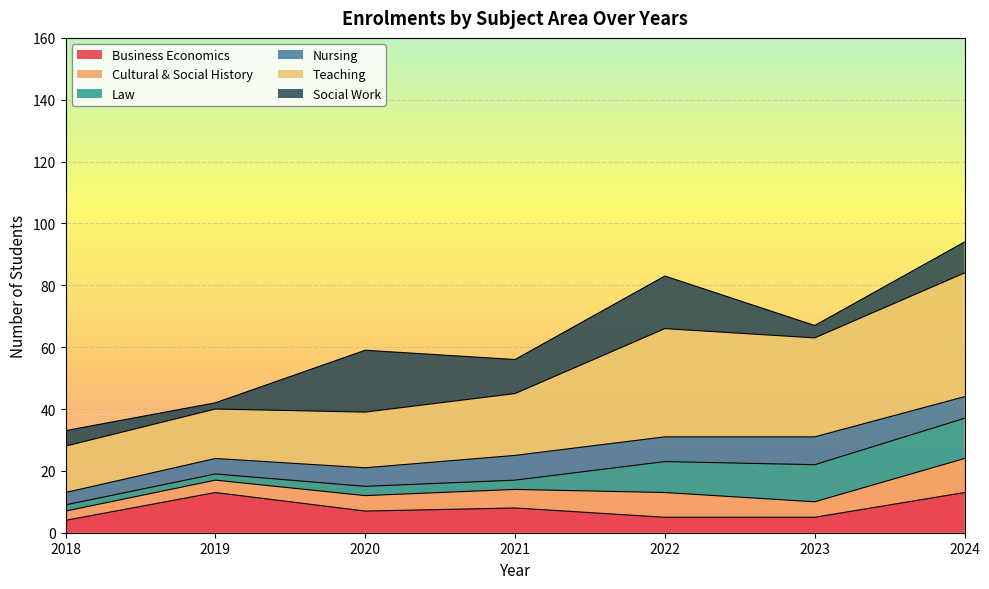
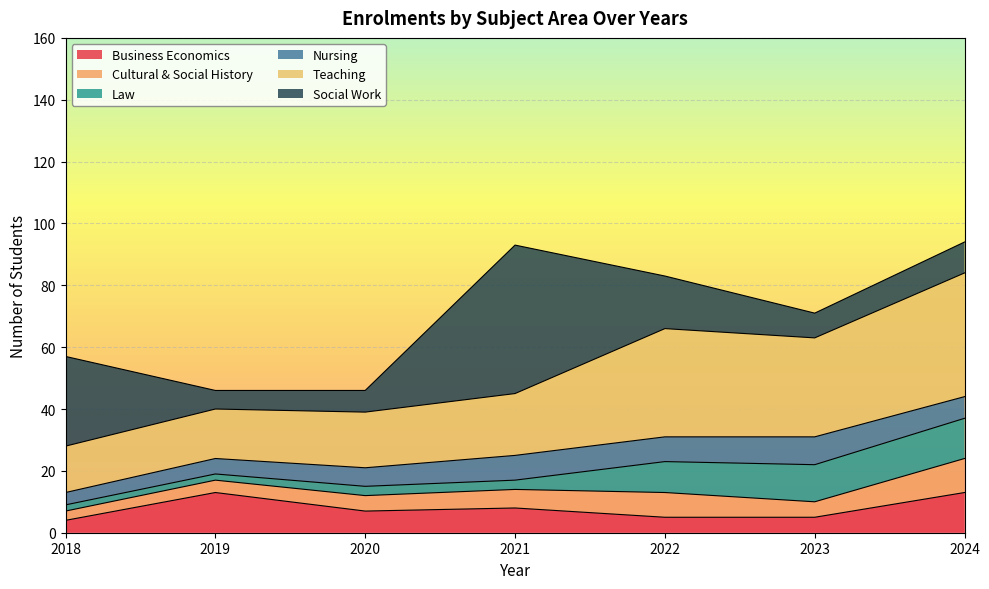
Social Work, 2018: 5 -> 29
Social Work, 2019: 2 -> 6
Social Work, 2020: 20 -> 7
Social Work, 2021: 11 -> 48
Social Work, 2023: 4 -> 8
